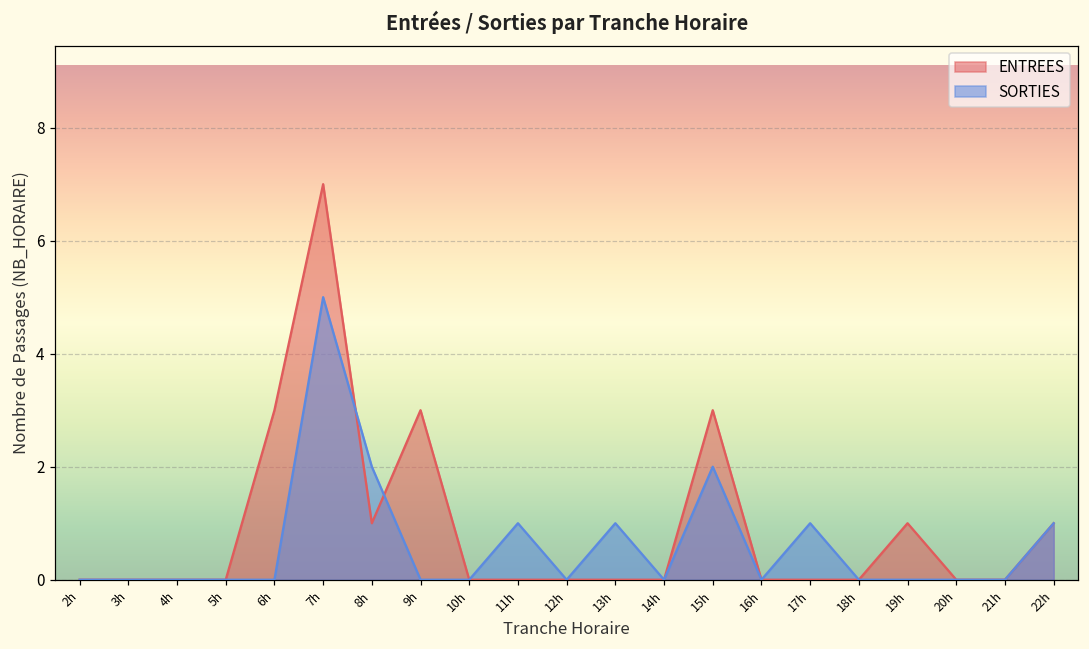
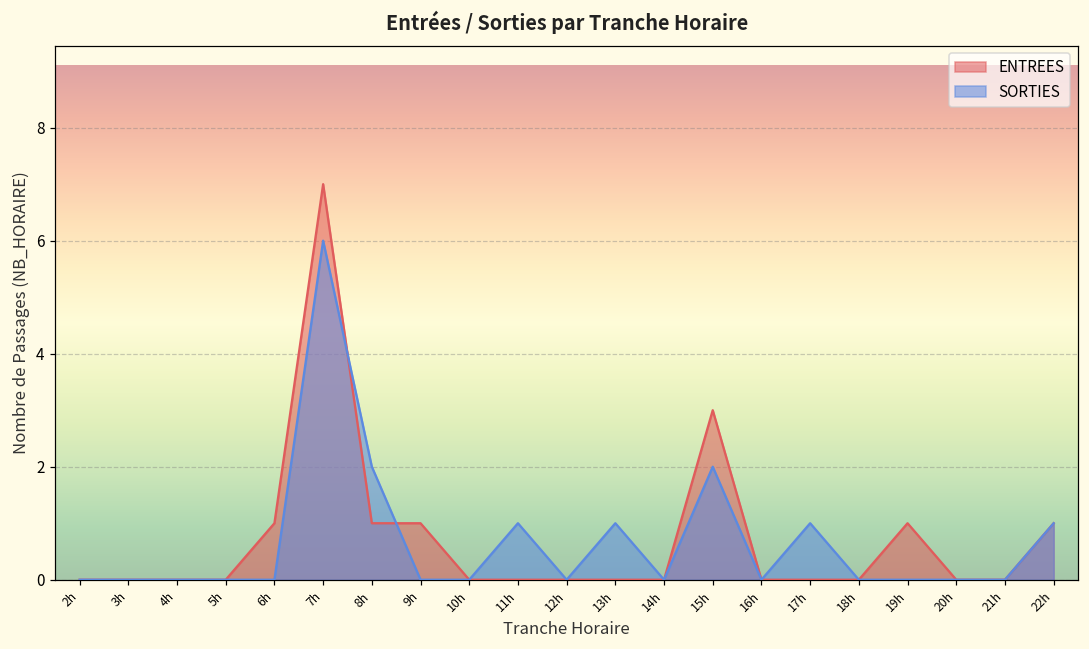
ENTREES, 6h: 3 -> 1
SORTIES, 7h: 5 -> 6
ENTREES, 9h: 3 -> 1
